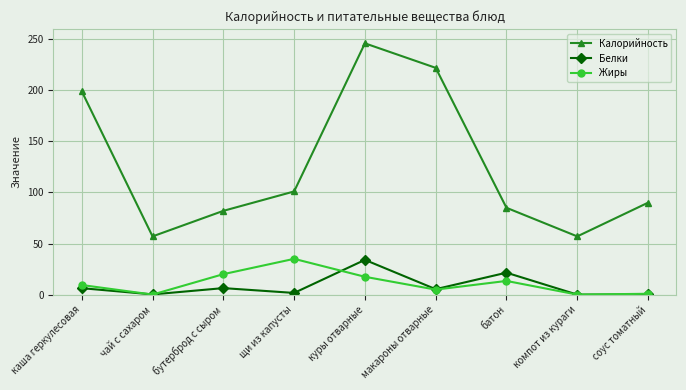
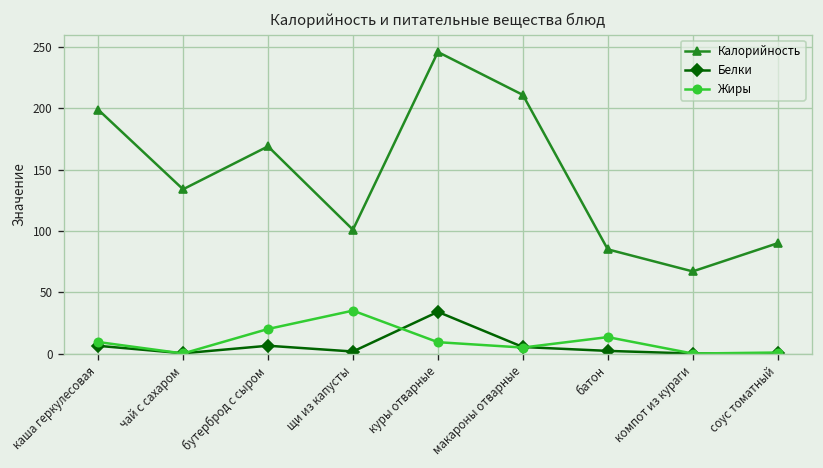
Калорийность, чай с сахаром: 57 -> 134
Калорийность, бутерброд с сыром: 82 -> 169
Жиры, куры отварные: 17 -> 9
Калорийность, макароны отварные: 222 -> 211
Белки, батон: 21 -> 2
Калорийность, компот из кураги: 57 -> 67
